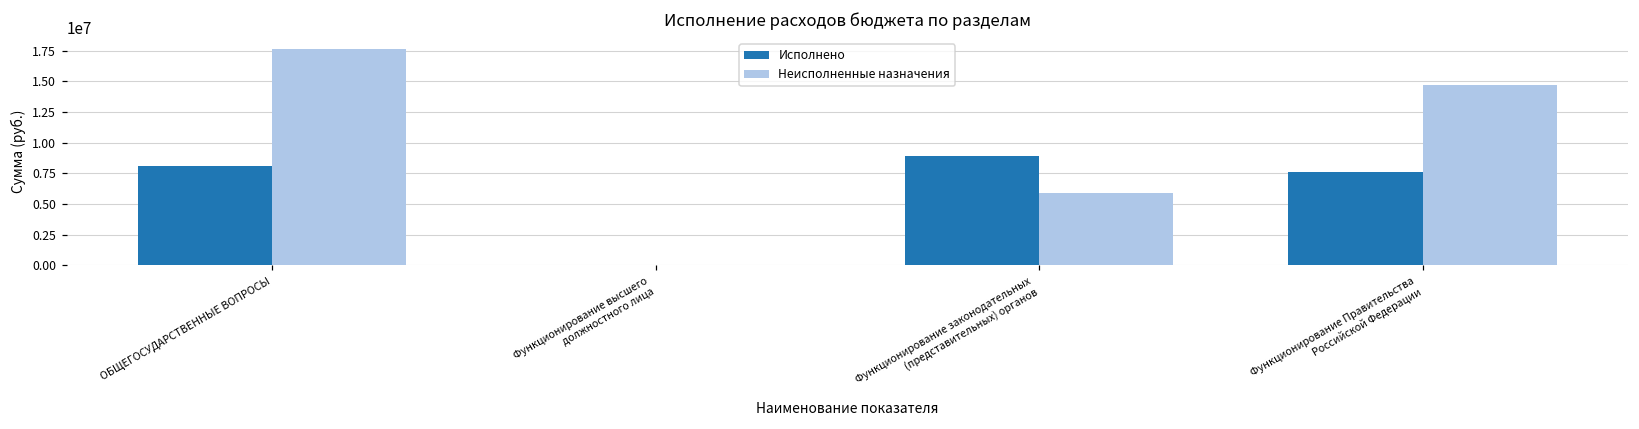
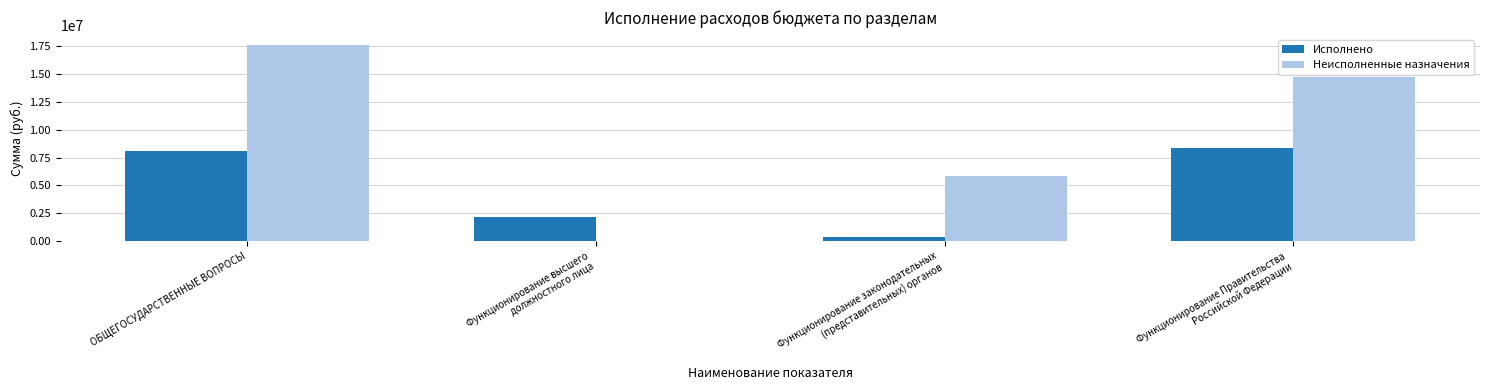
Исполнено, Функционирование высшего должностного лица: 0 -> 2200000
Исполнено, Функционирование законодательных (представительных) органов: 8900000 -> 400000
Исполнено, Функционирование Правительства Российской Федерации: 7600000 -> 8400000
